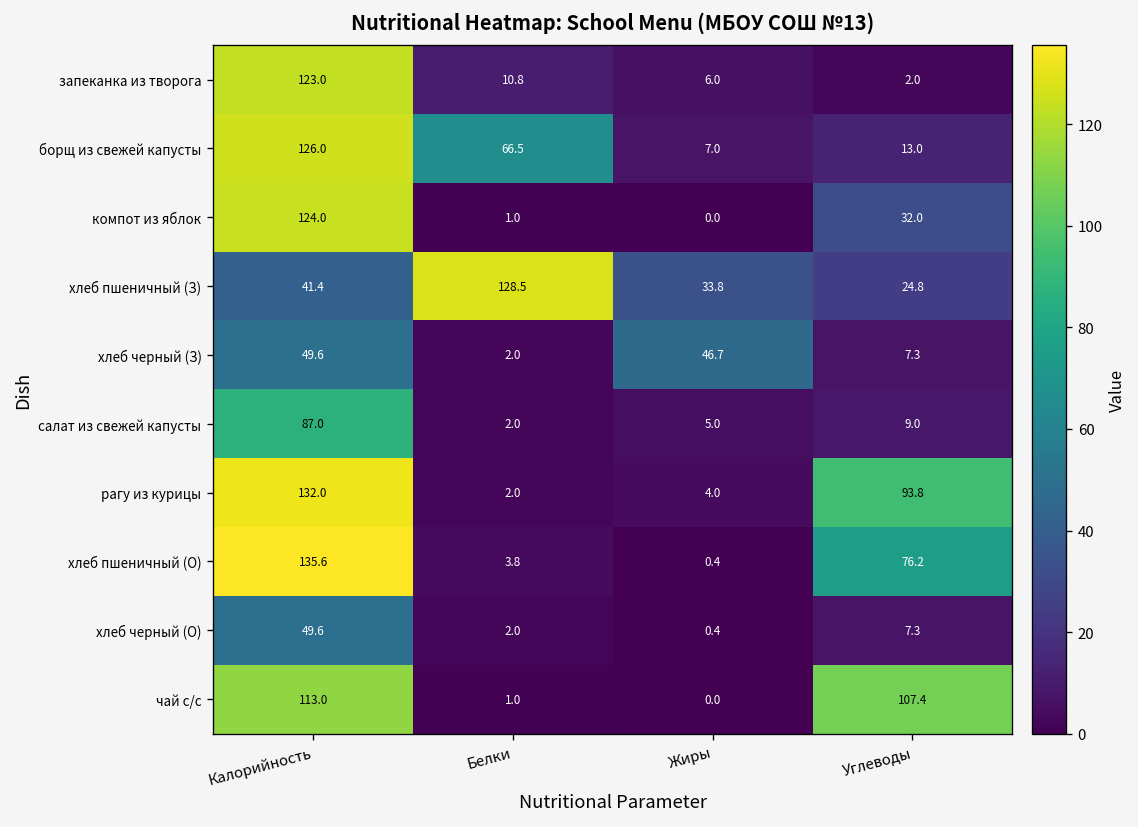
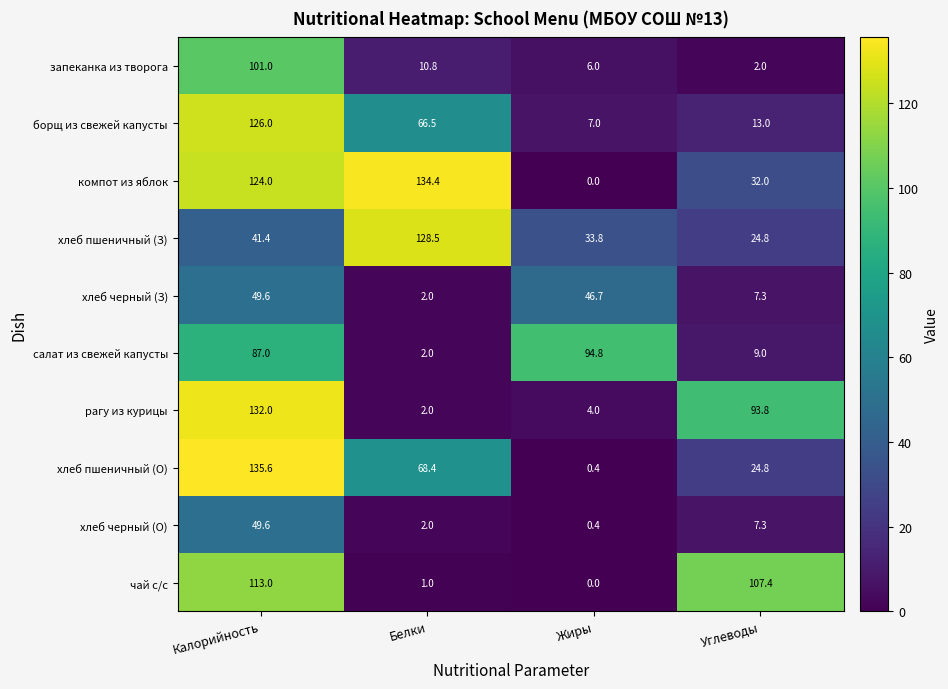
запеканка из творога, Калорийность: 123.0 -> 101.0
компот из яблок, Белки: 1.0 -> 134.4
салат из свежей капусты, Жиры: 5.0 -> 94.8
хлеб пшеничный (О), Белки: 3.8 -> 68.4
хлеб пшеничный (О), Углеводы: 76.2 -> 24.8
